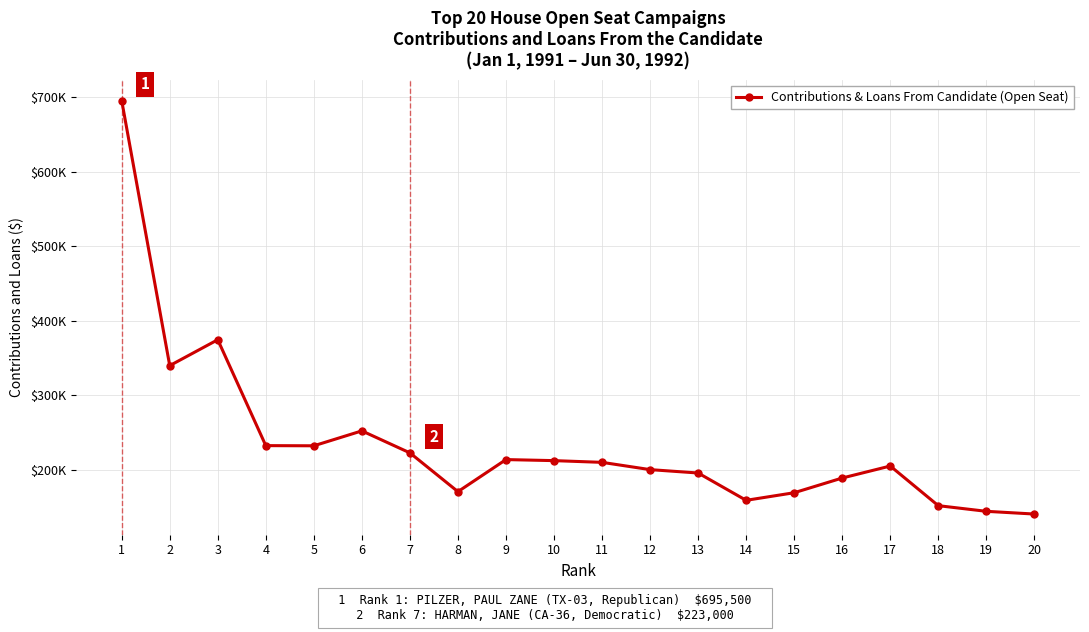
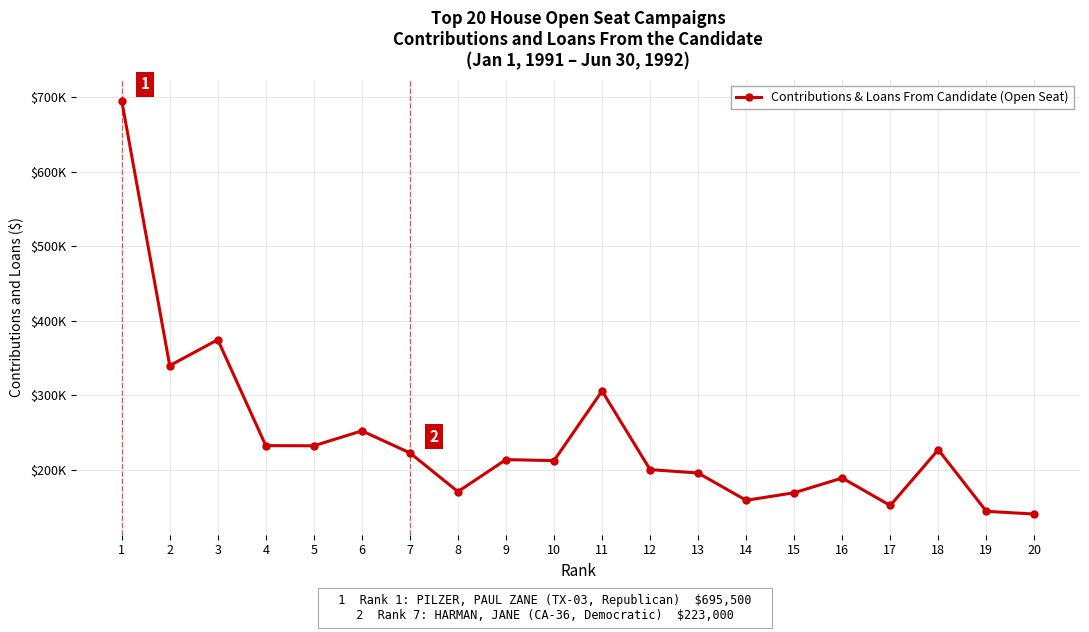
11: $210000 -> $310000
17: $210000 -> $150000
18: $150000 -> $230000
